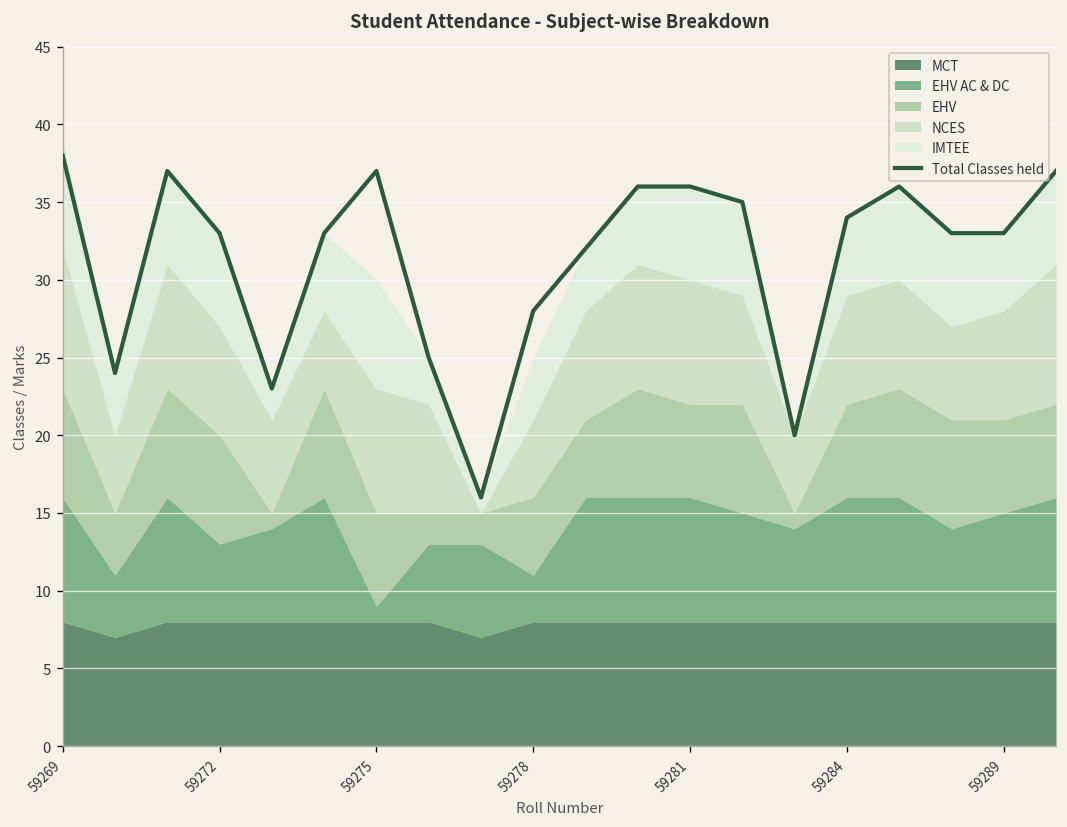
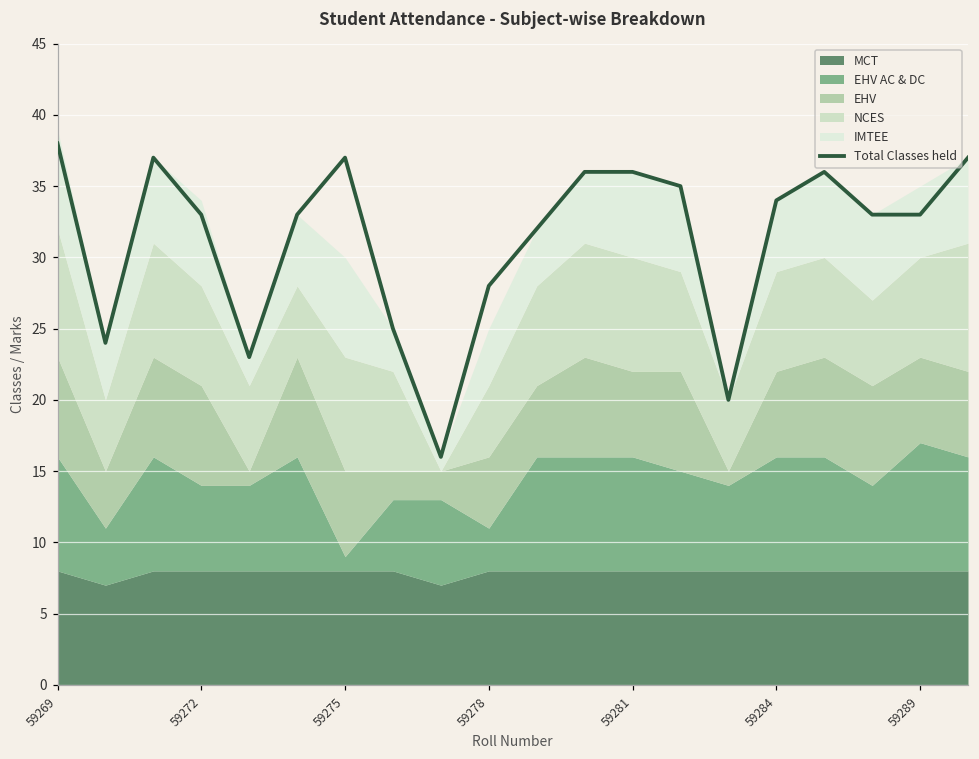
EHV AC & DC, 59272: 5 -> 6
EHV AC & DC, 59289: 7 -> 9
